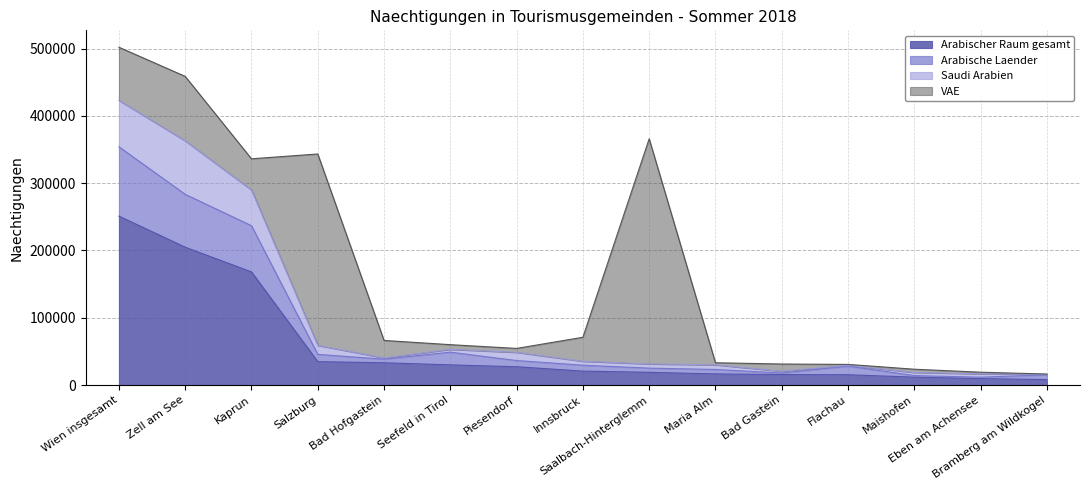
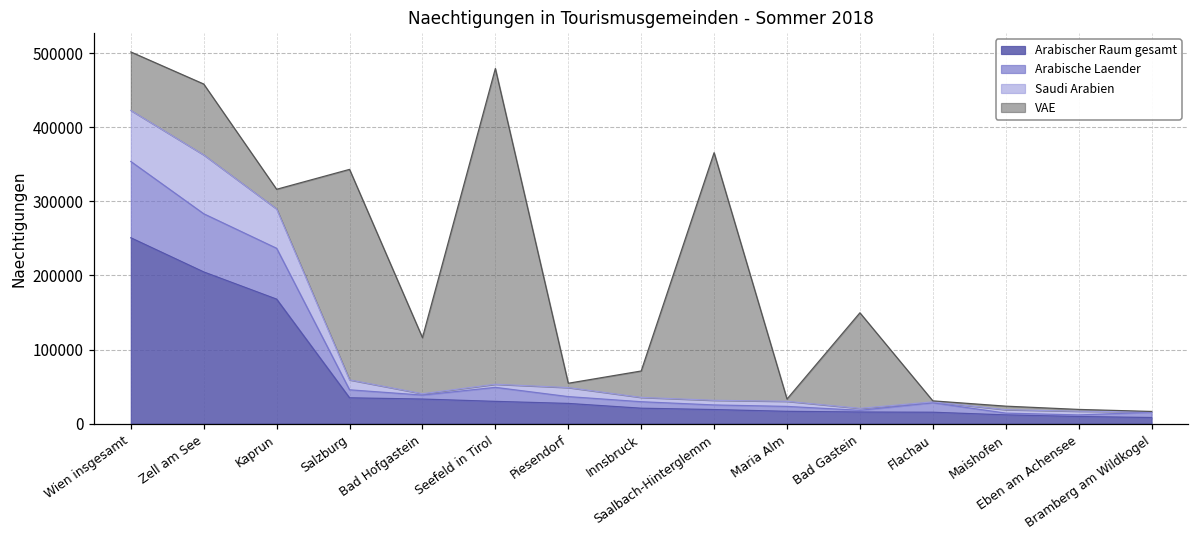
VAE, Kaprun: 50000 -> 30000
VAE, Bad Hofgastein: 30000 -> 80000
VAE, Seefeld in Tirol: 10000 -> 430000
VAE, Bad Gastein: 10000 -> 130000
